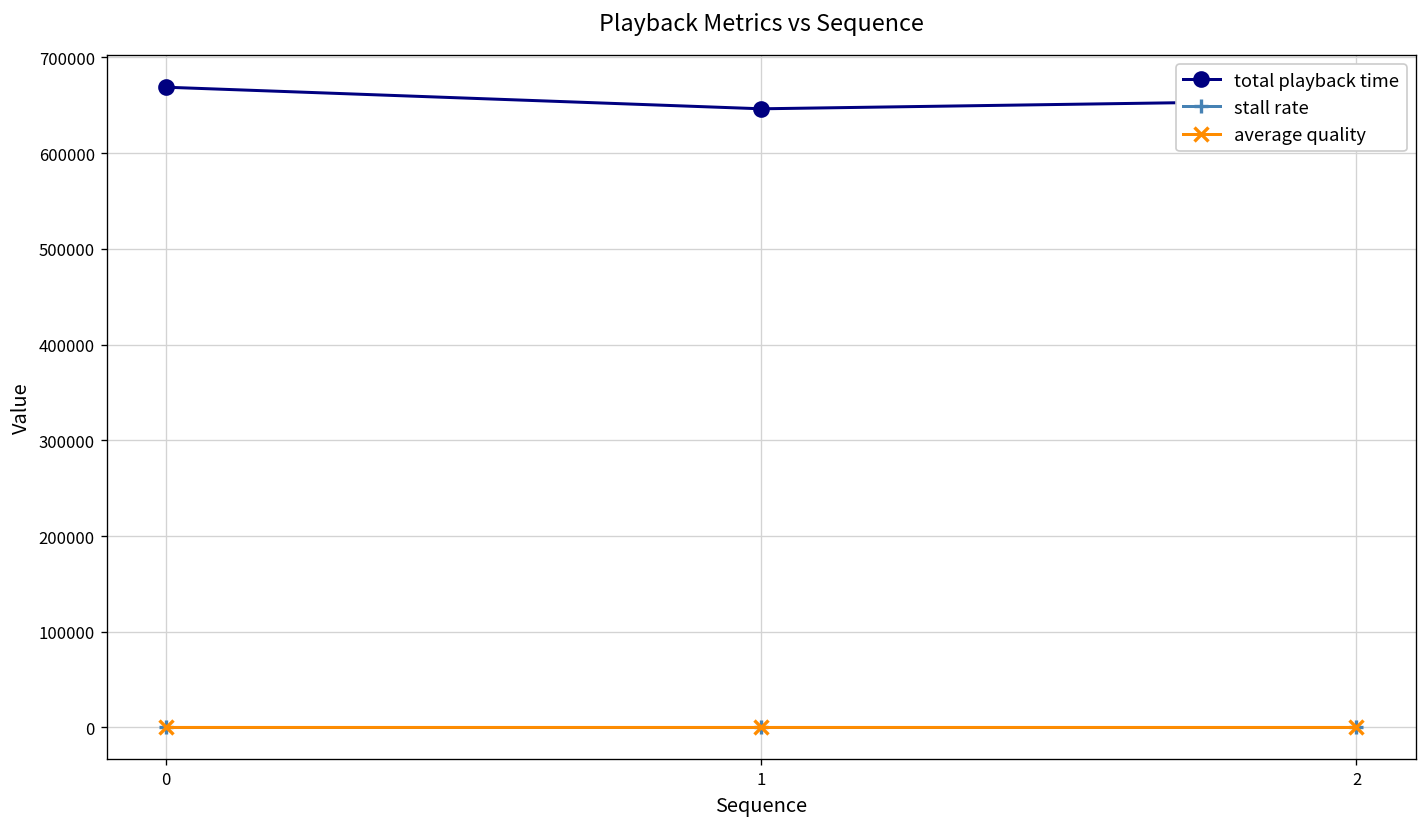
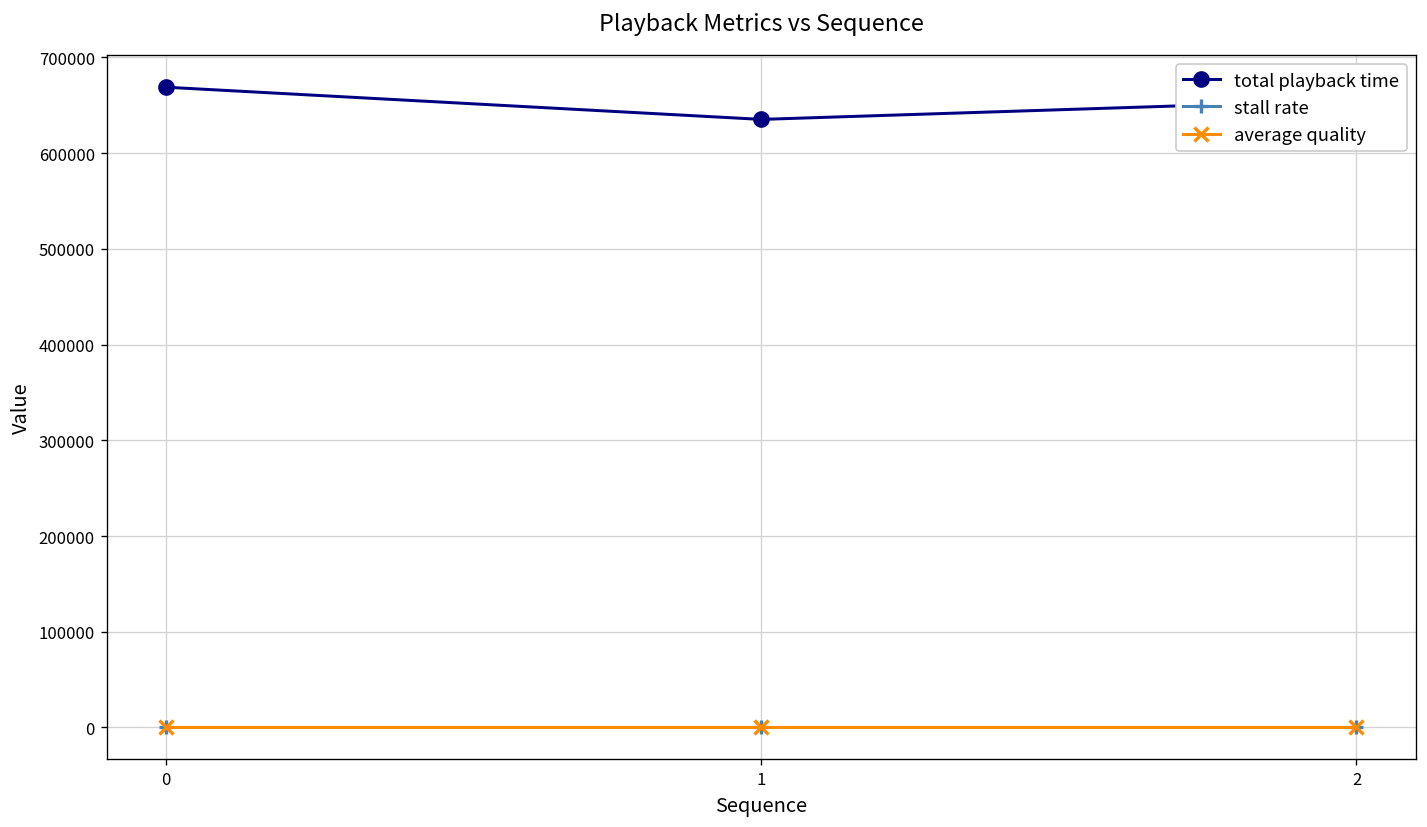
total playback time, 1: 650000 -> 640000
